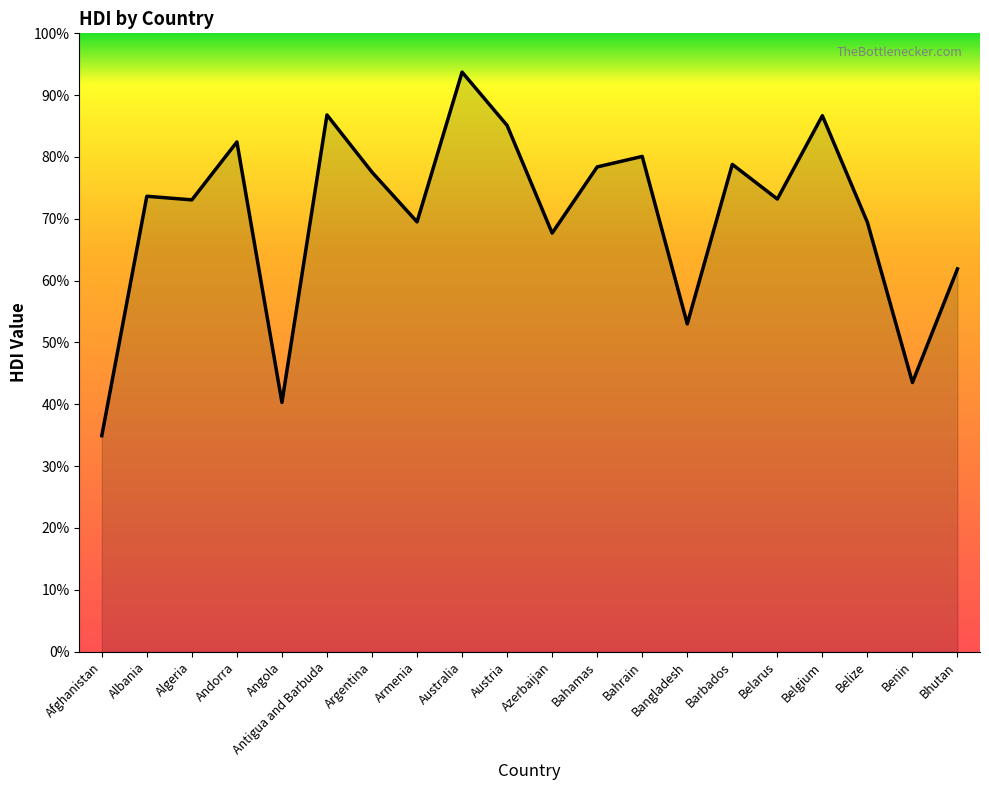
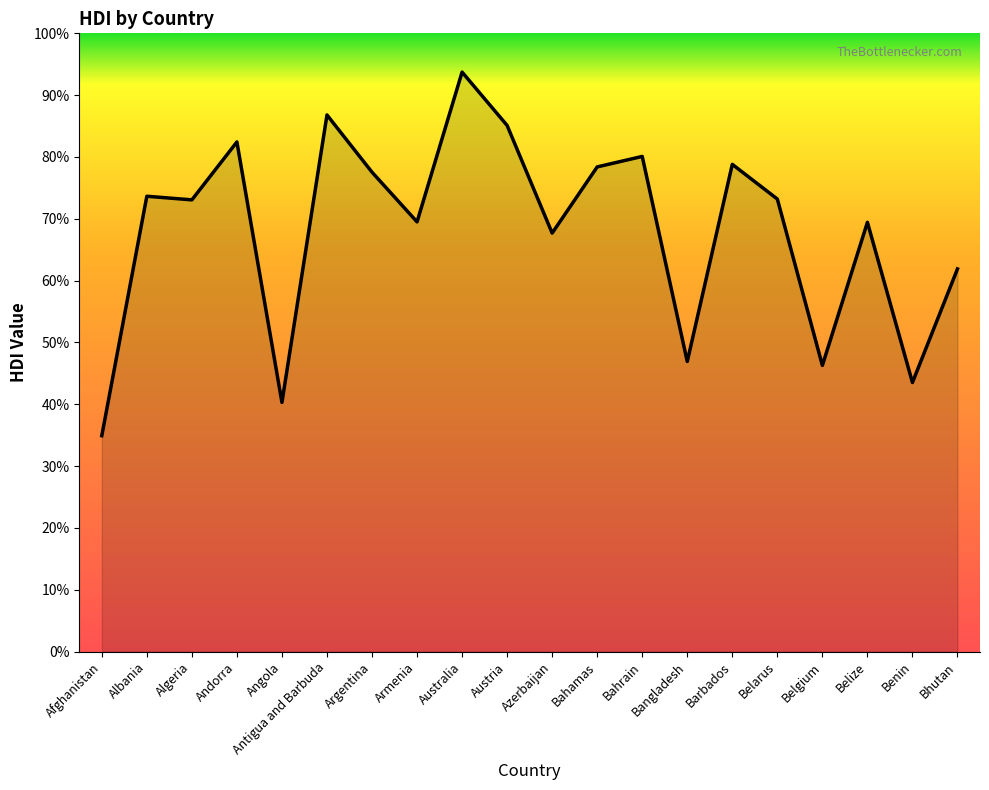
Bangladesh: 53% -> 47%
Belgium: 87% -> 46%
